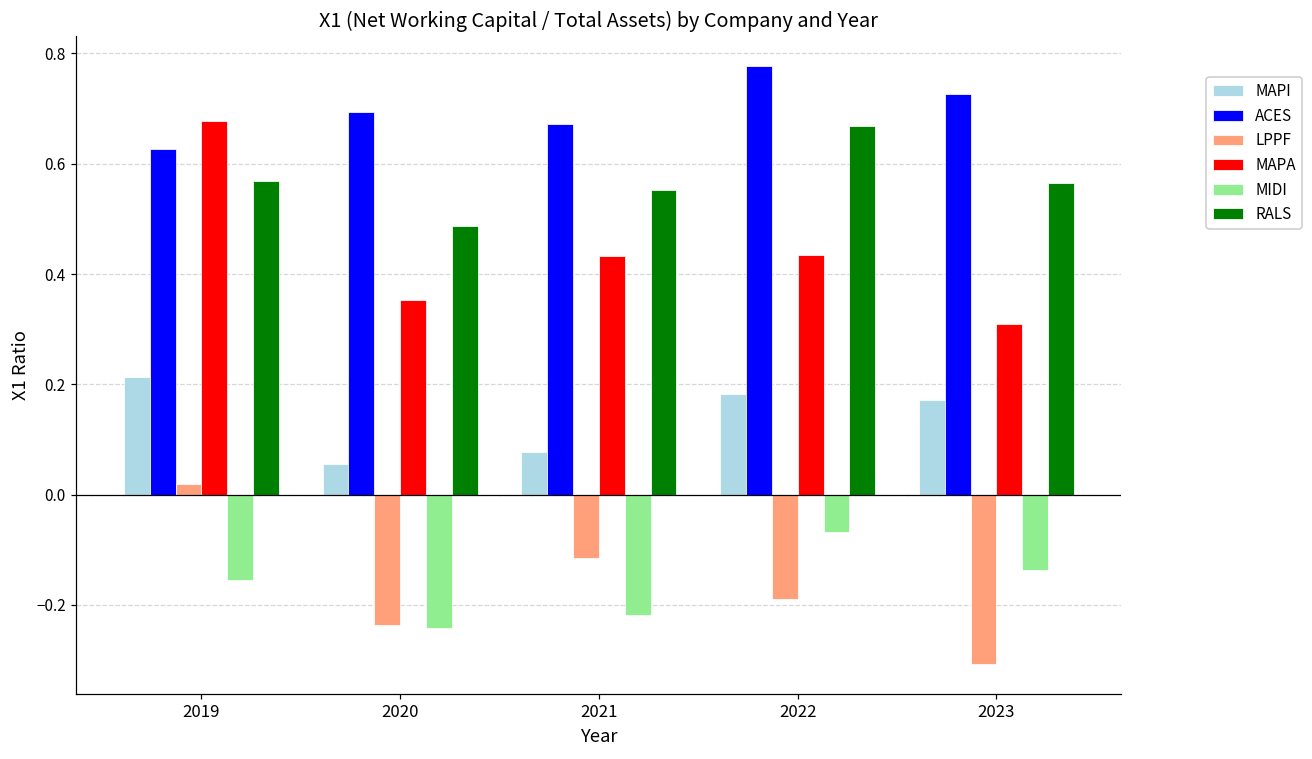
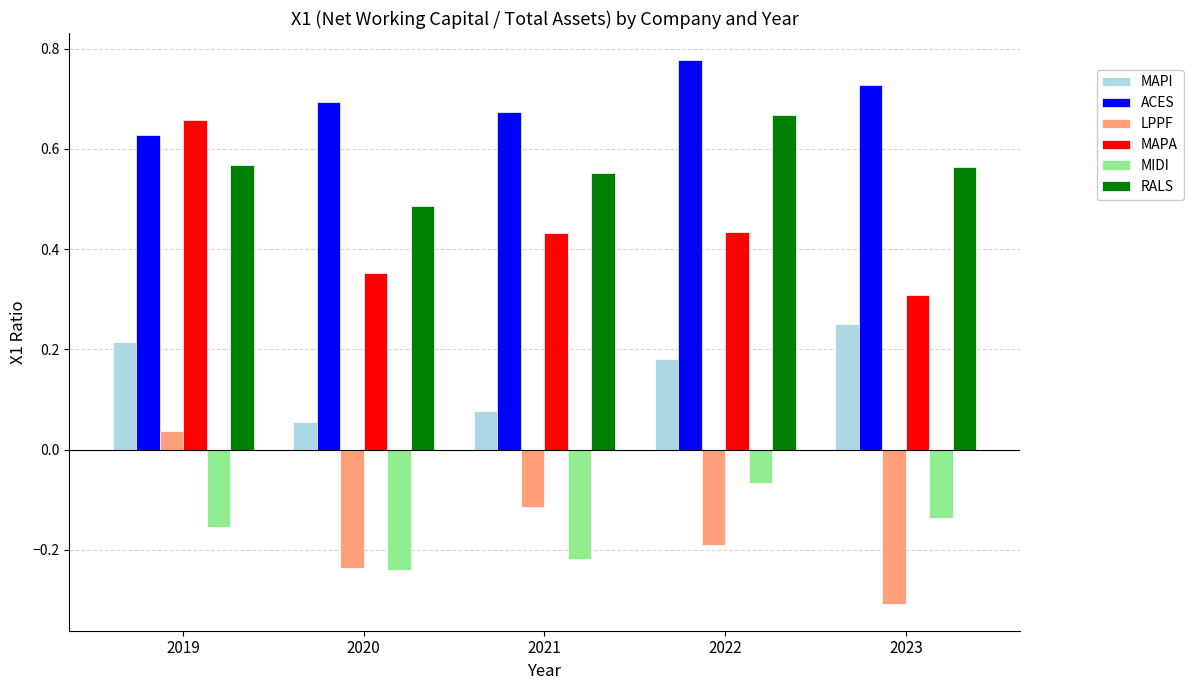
LPPF, 2019: 0.02 -> 0.04
MAPA, 2019: 0.68 -> 0.66
MAPI, 2023: 0.17 -> 0.25
